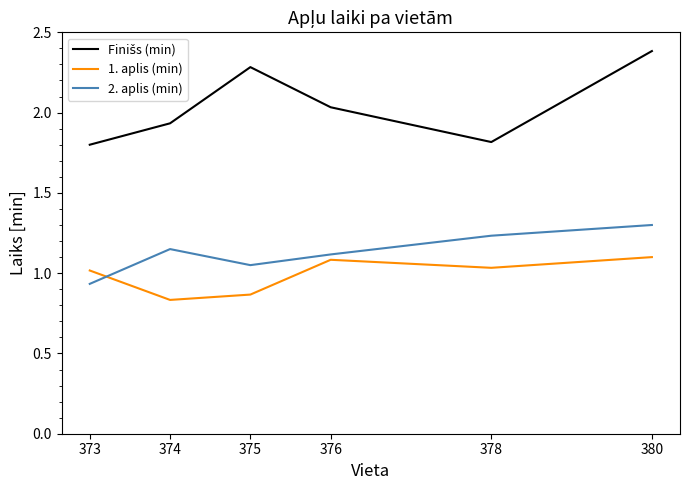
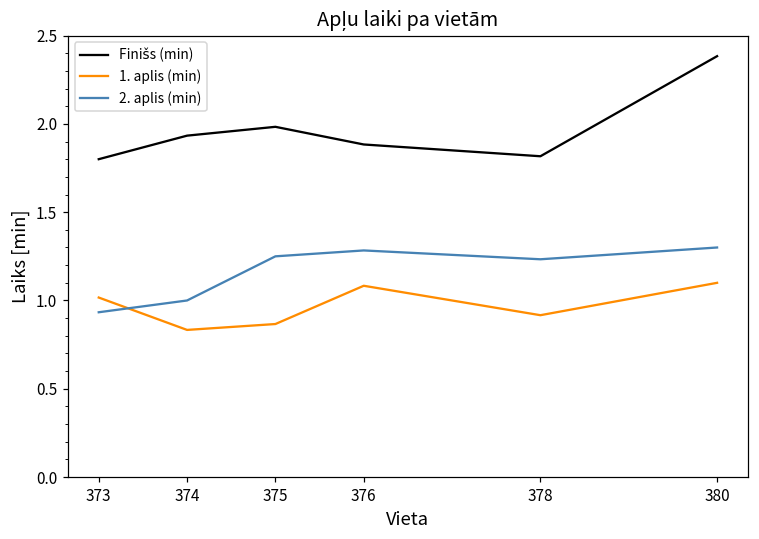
2. aplis (min), 374: 1.15 -> 1.00
Finišs (min), 375: 2.28 -> 1.98
2. aplis (min), 375: 1.05 -> 1.25
Finišs (min), 376: 2.03 -> 1.88
2. aplis (min), 376: 1.12 -> 1.28
1. aplis (min), 378: 1.03 -> 0.92
